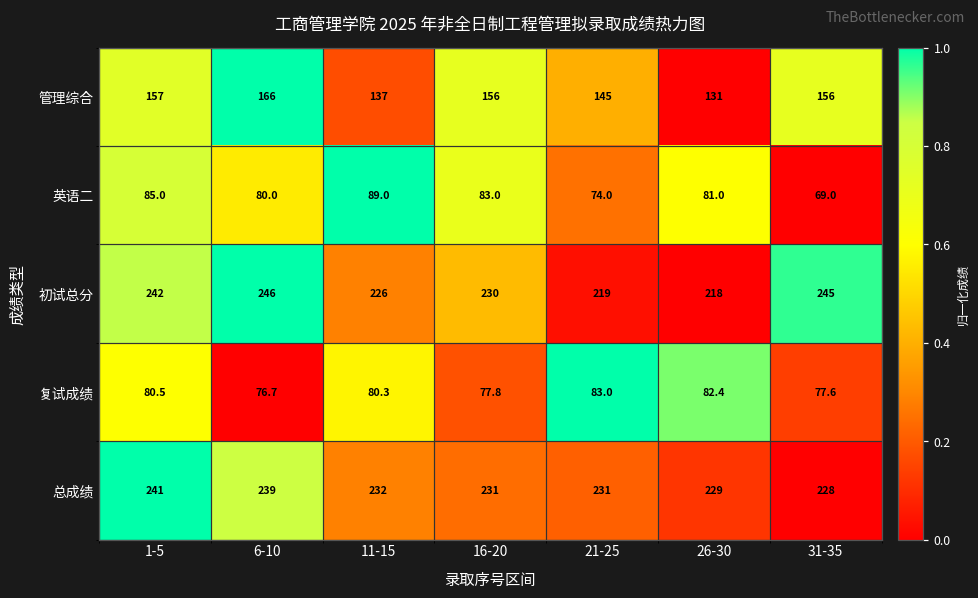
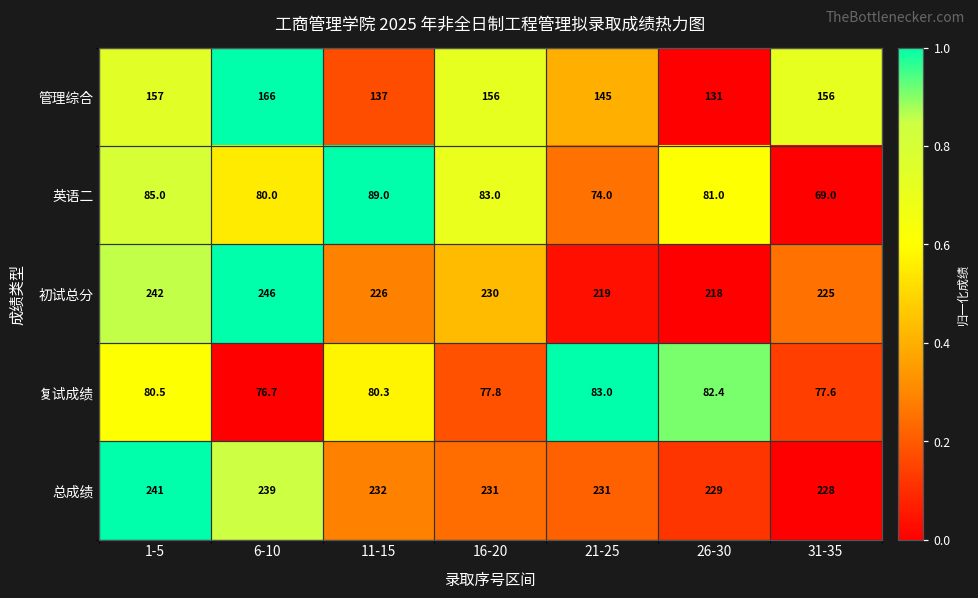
初试总分, 31-35: 245 -> 225
